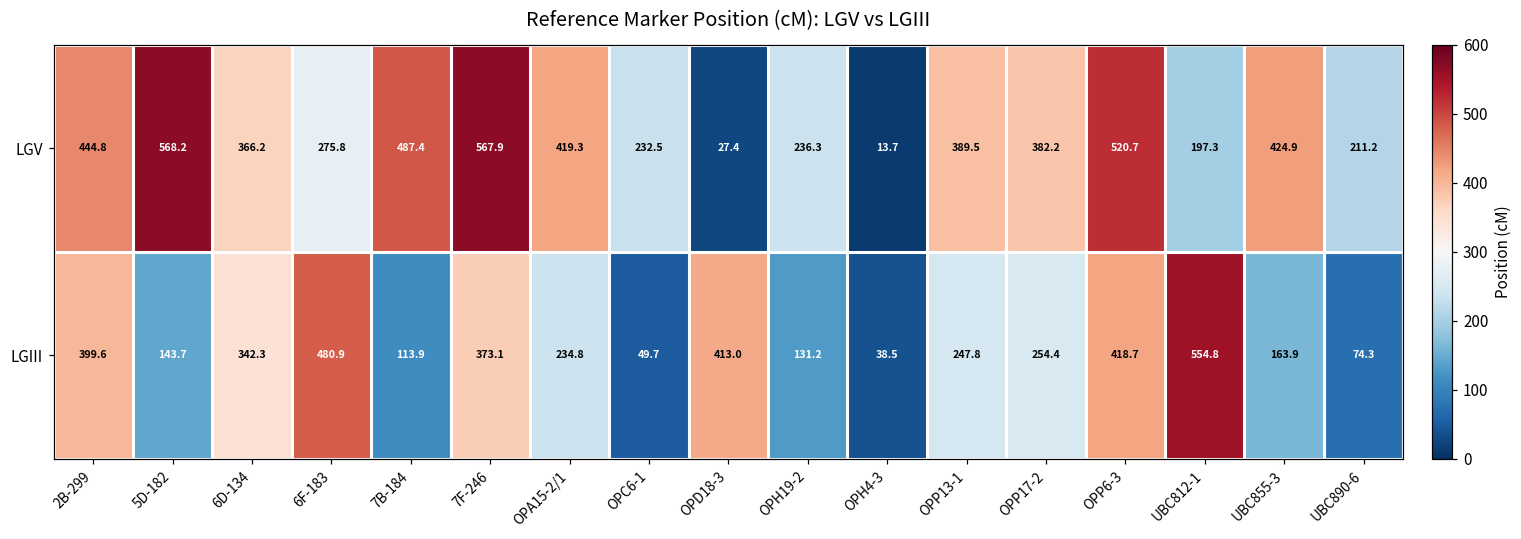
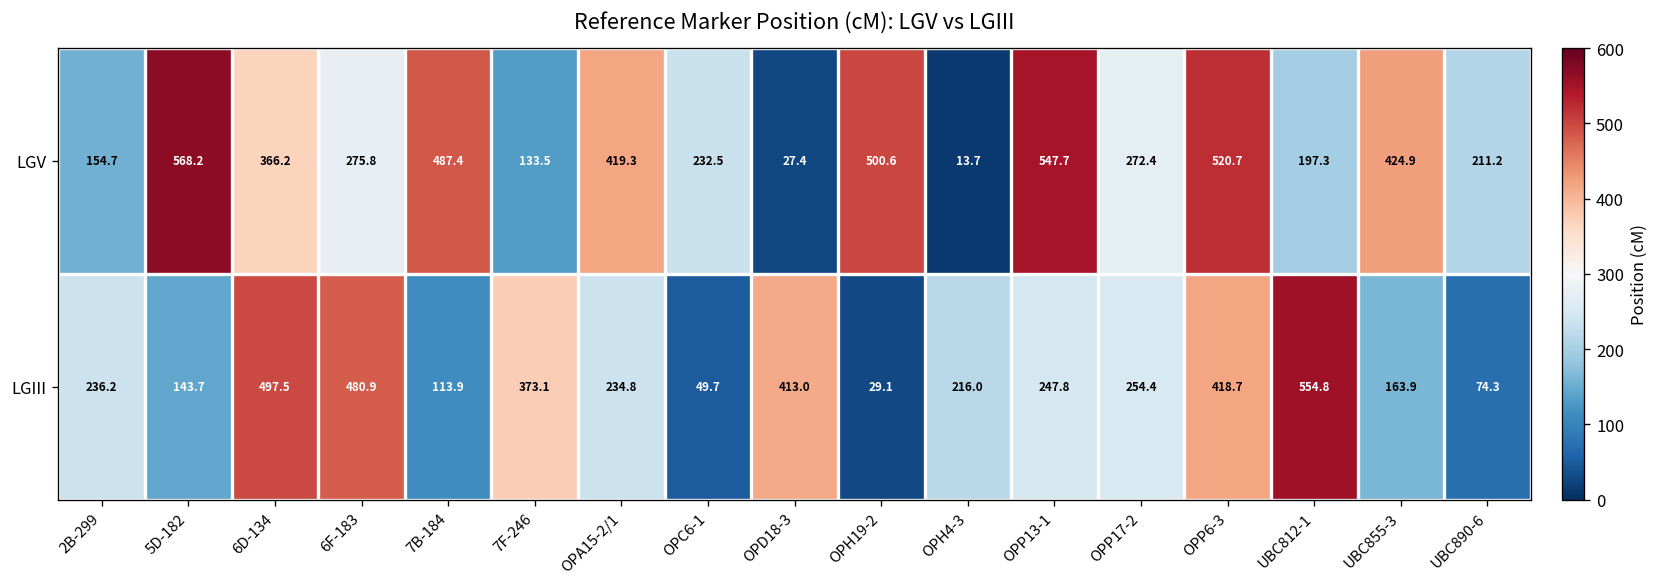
LGV, 2B-299: 444.8 -> 154.7
LGV, 7F-246: 567.9 -> 133.5
LGV, OPH19-2: 236.3 -> 500.6
LGV, OPP13-1: 389.5 -> 547.7
LGV, OPP17-2: 382.2 -> 272.4
LGIII, 2B-299: 399.6 -> 236.2
LGIII, 6D-134: 342.3 -> 497.5
LGIII, OPH19-2: 131.2 -> 29.1
LGIII, OPH4-3: 38.5 -> 216.0
